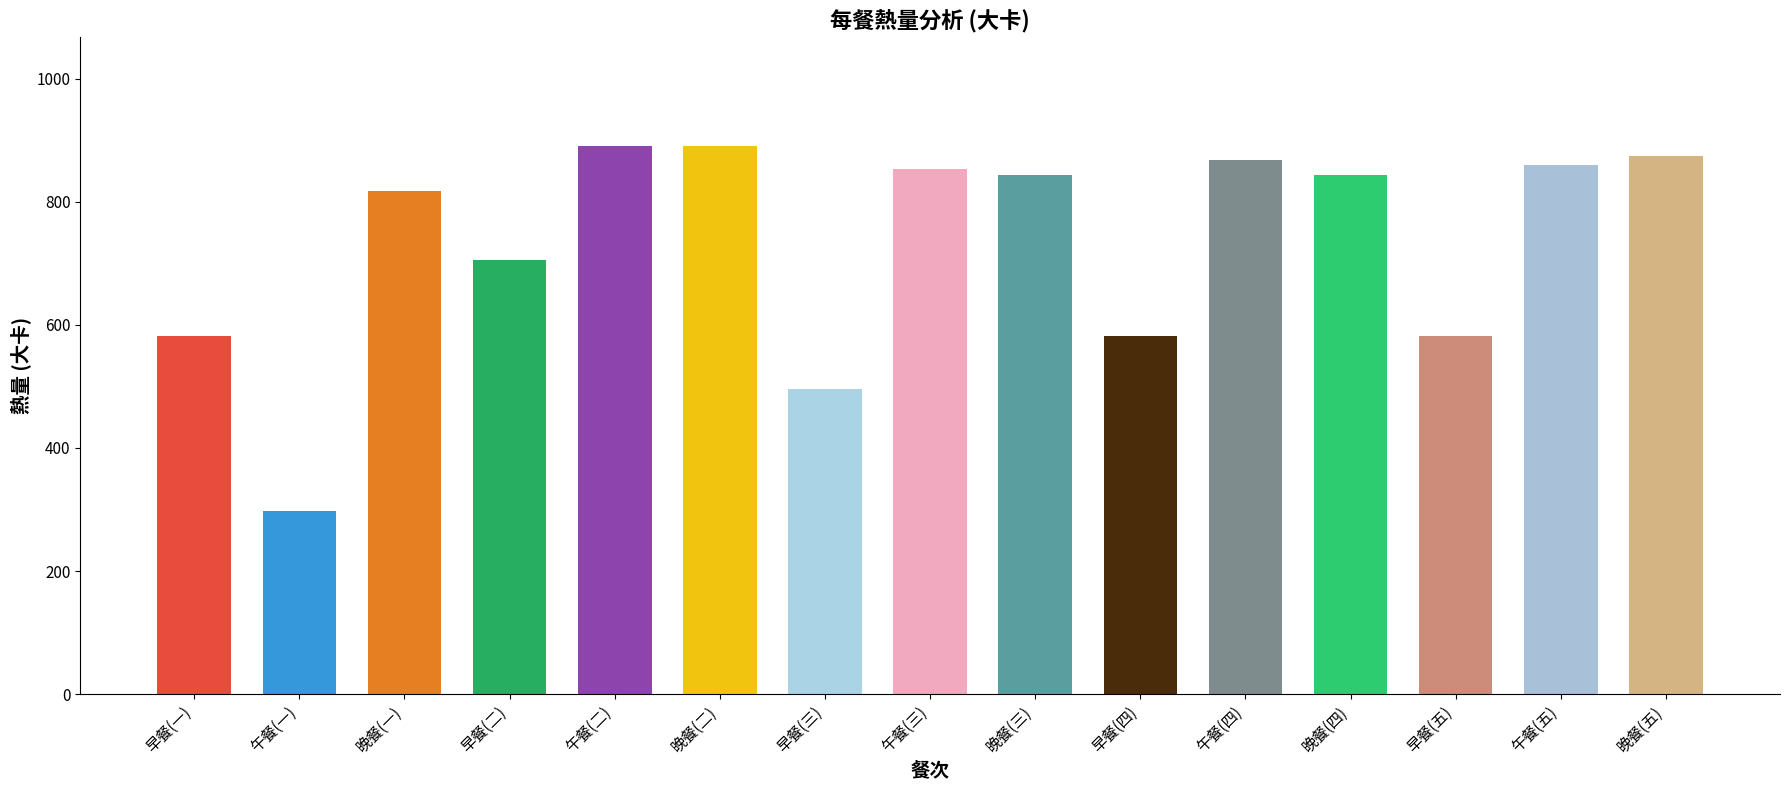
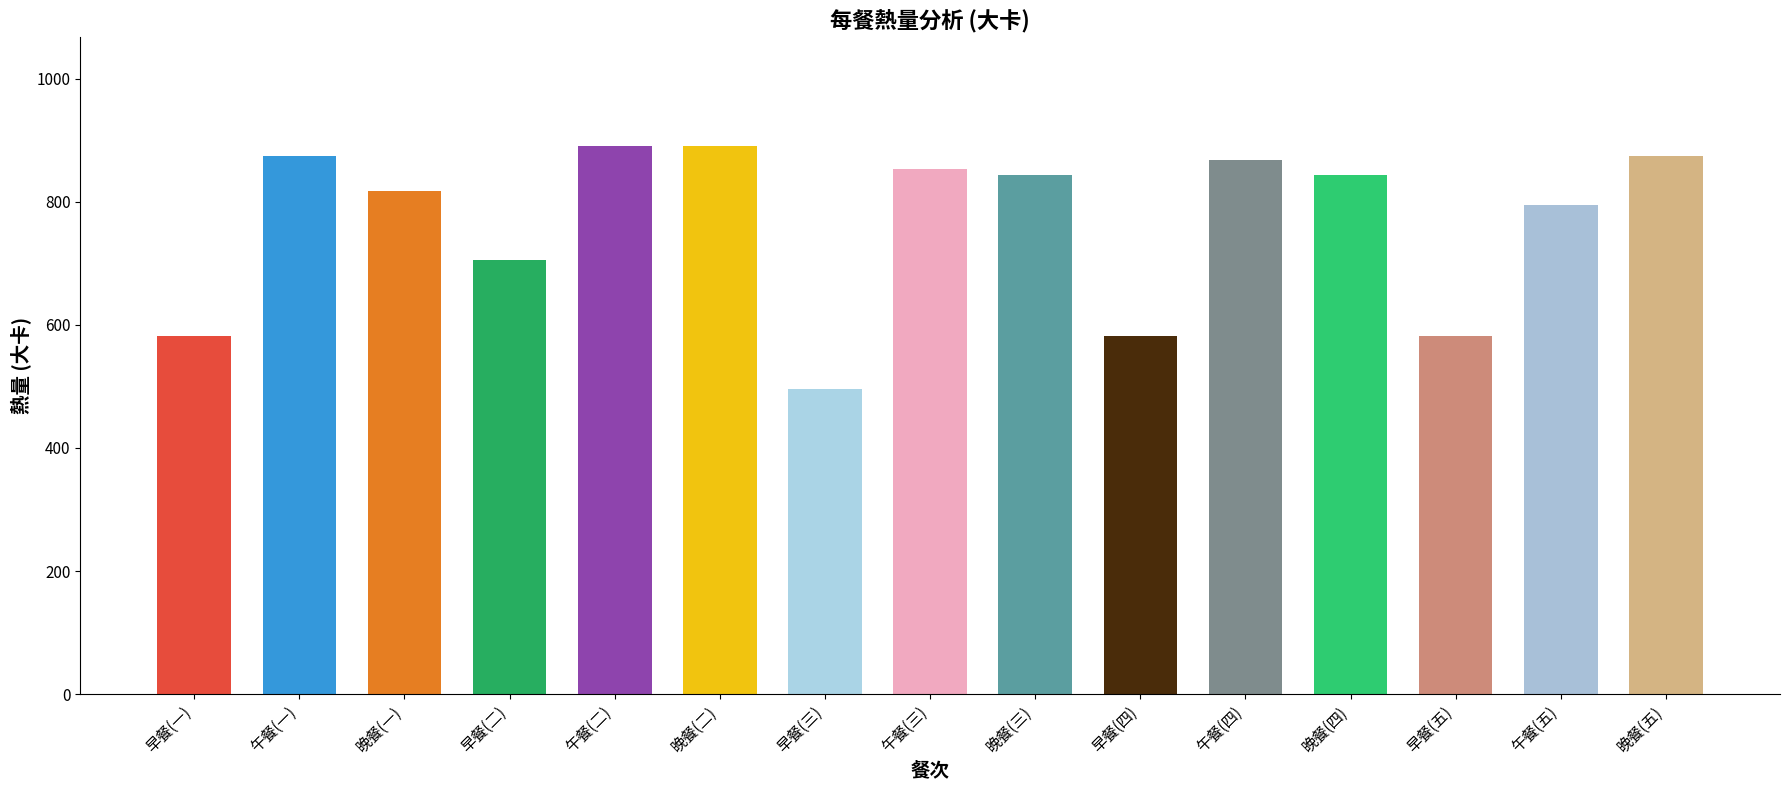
午餐(一): 300 -> 880
午餐(五): 860 -> 800
